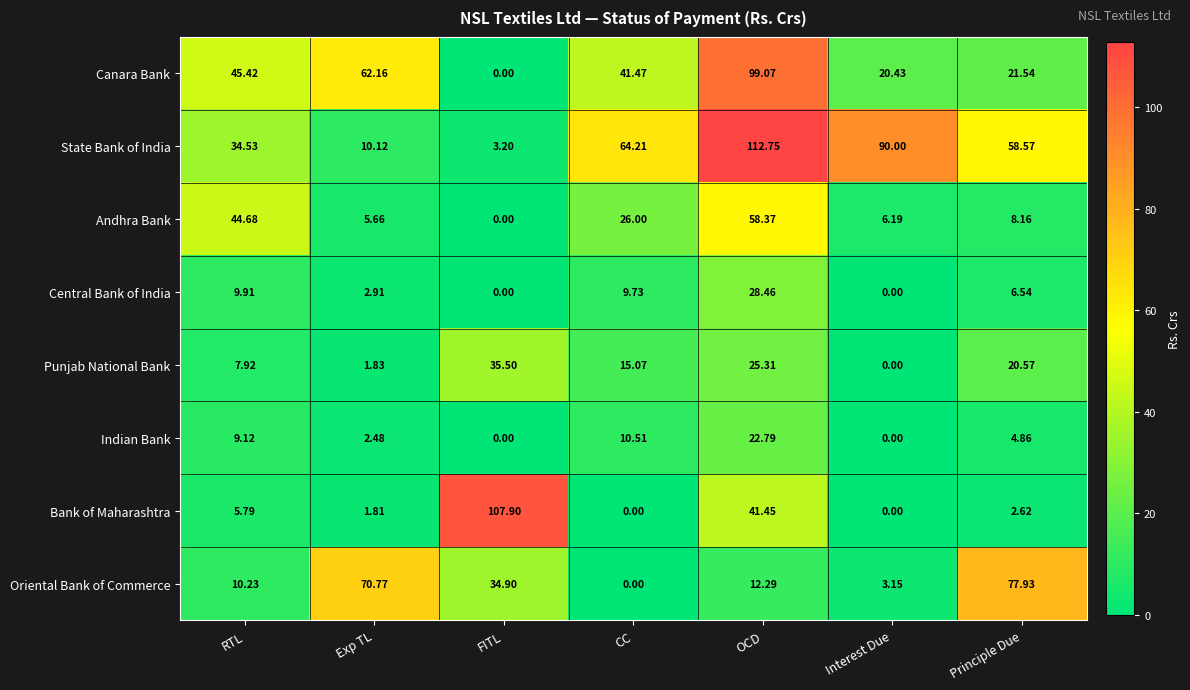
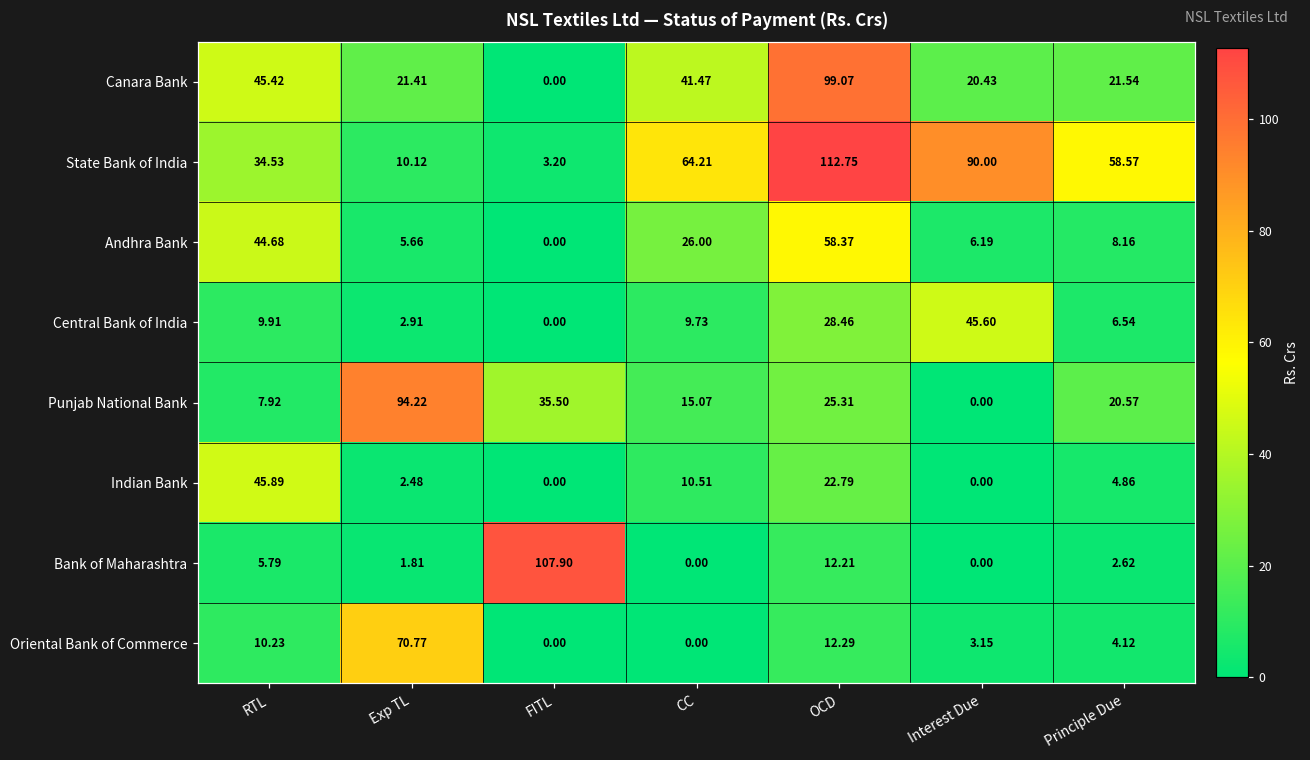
Canara Bank, Exp TL: 62.16 -> 21.41
Central Bank of India, Interest Due: 0.00 -> 45.60
Punjab National Bank, Exp TL: 1.83 -> 94.22
Indian Bank, RTL: 9.12 -> 45.89
Bank of Maharashtra, OCD: 41.45 -> 12.21
Oriental Bank of Commerce, FITL: 34.90 -> 0.00
Oriental Bank of Commerce, Principle Due: 77.93 -> 4.12
